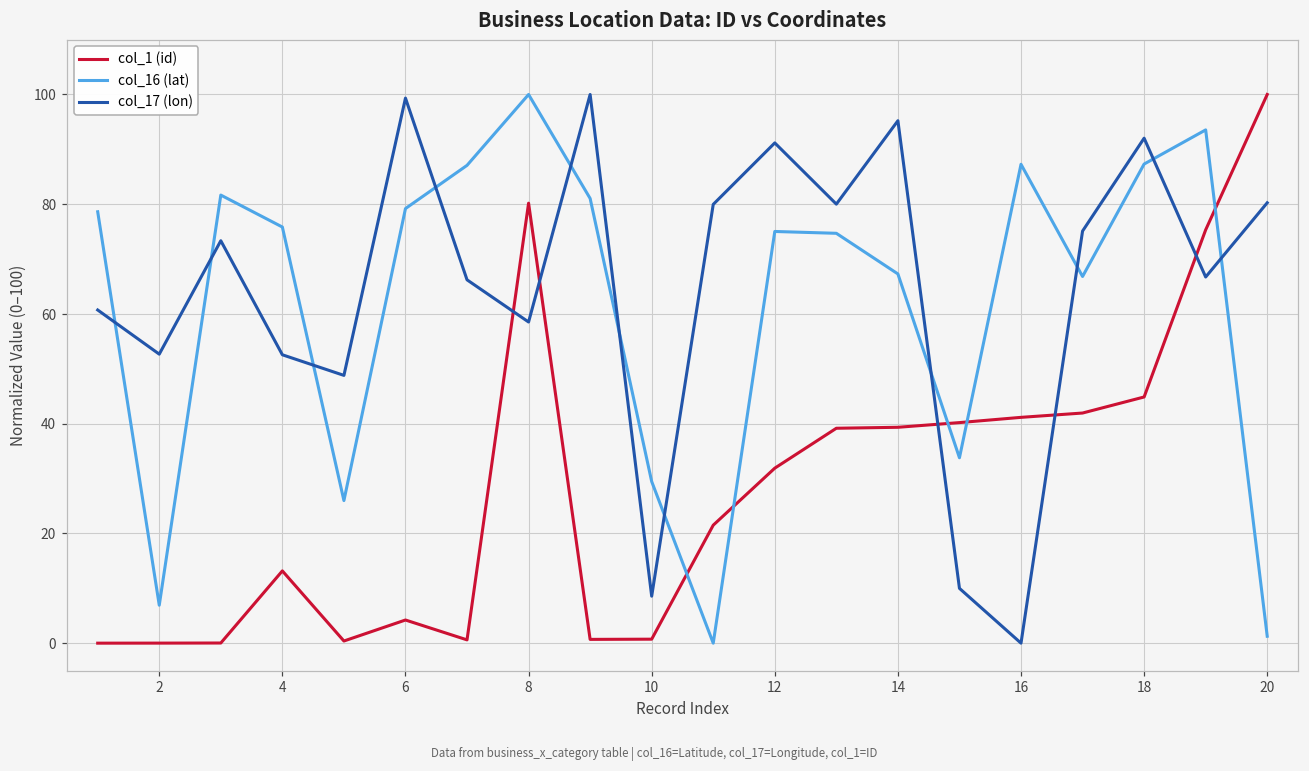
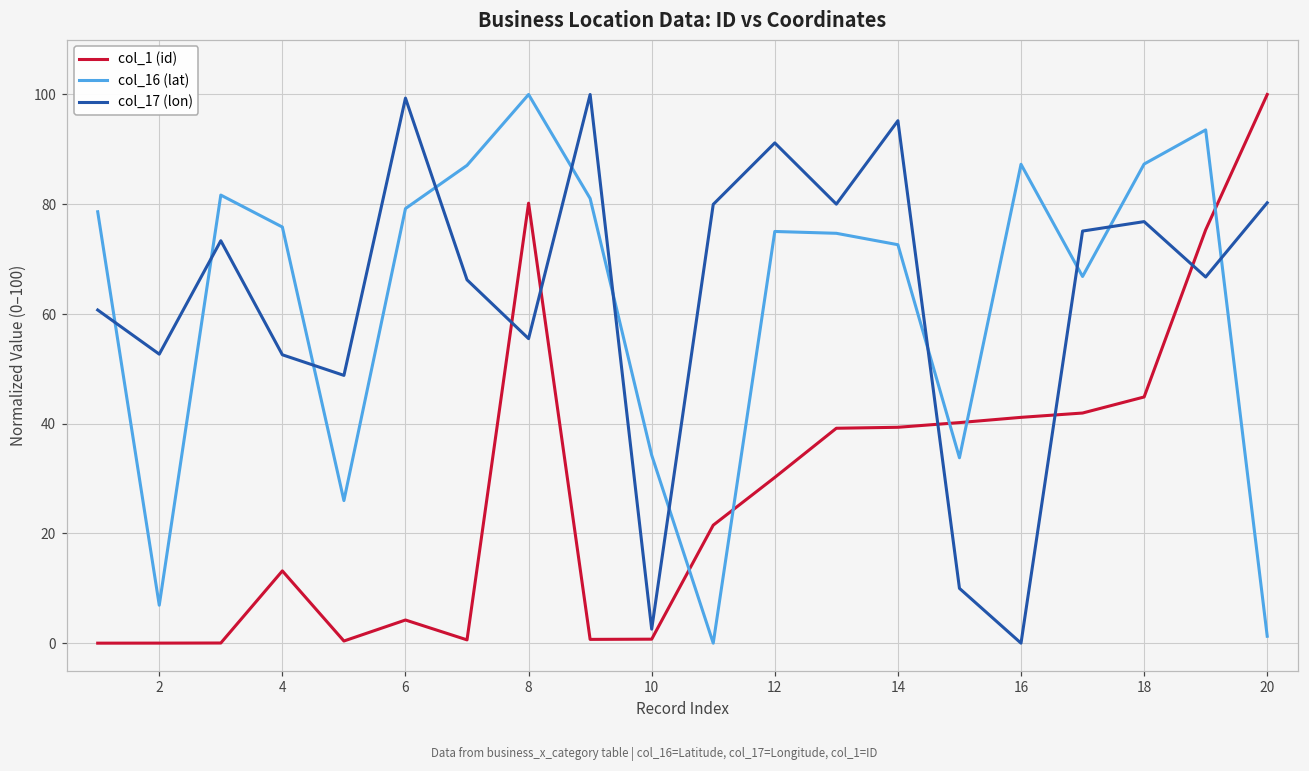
col_17 (lon), 8: 59 -> 56
col_16 (lat), 10: 29 -> 34
col_17 (lon), 10: 9 -> 3
col_1 (id), 12: 32 -> 30
col_16 (lat), 14: 67 -> 73
col_17 (lon), 18: 92 -> 77
